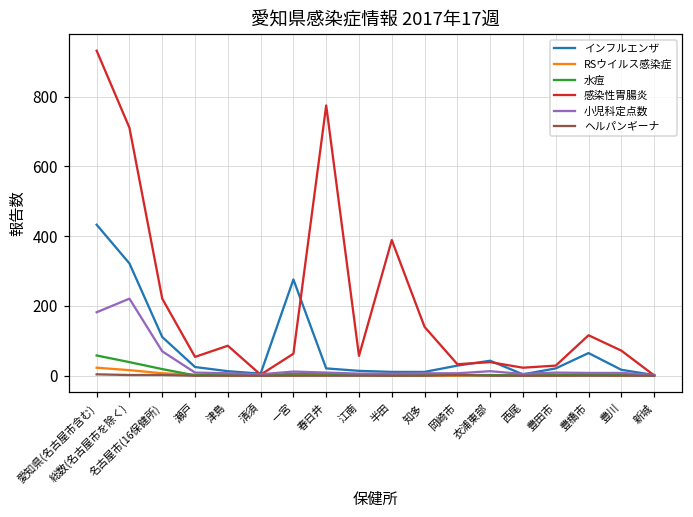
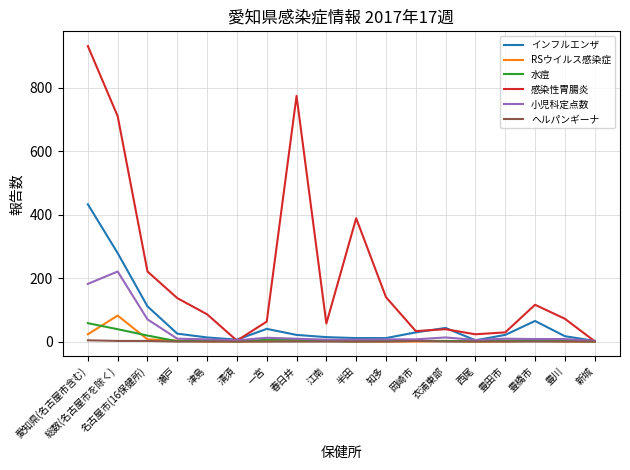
インフルエンザ, 総数(名古屋市を除く): 320 -> 280
RSウイルス感染症, 総数(名古屋市を除く): 20 -> 80
感染性胃腸炎, 瀬戸: 50 -> 140
インフルエンザ, 一宮: 280 -> 40
